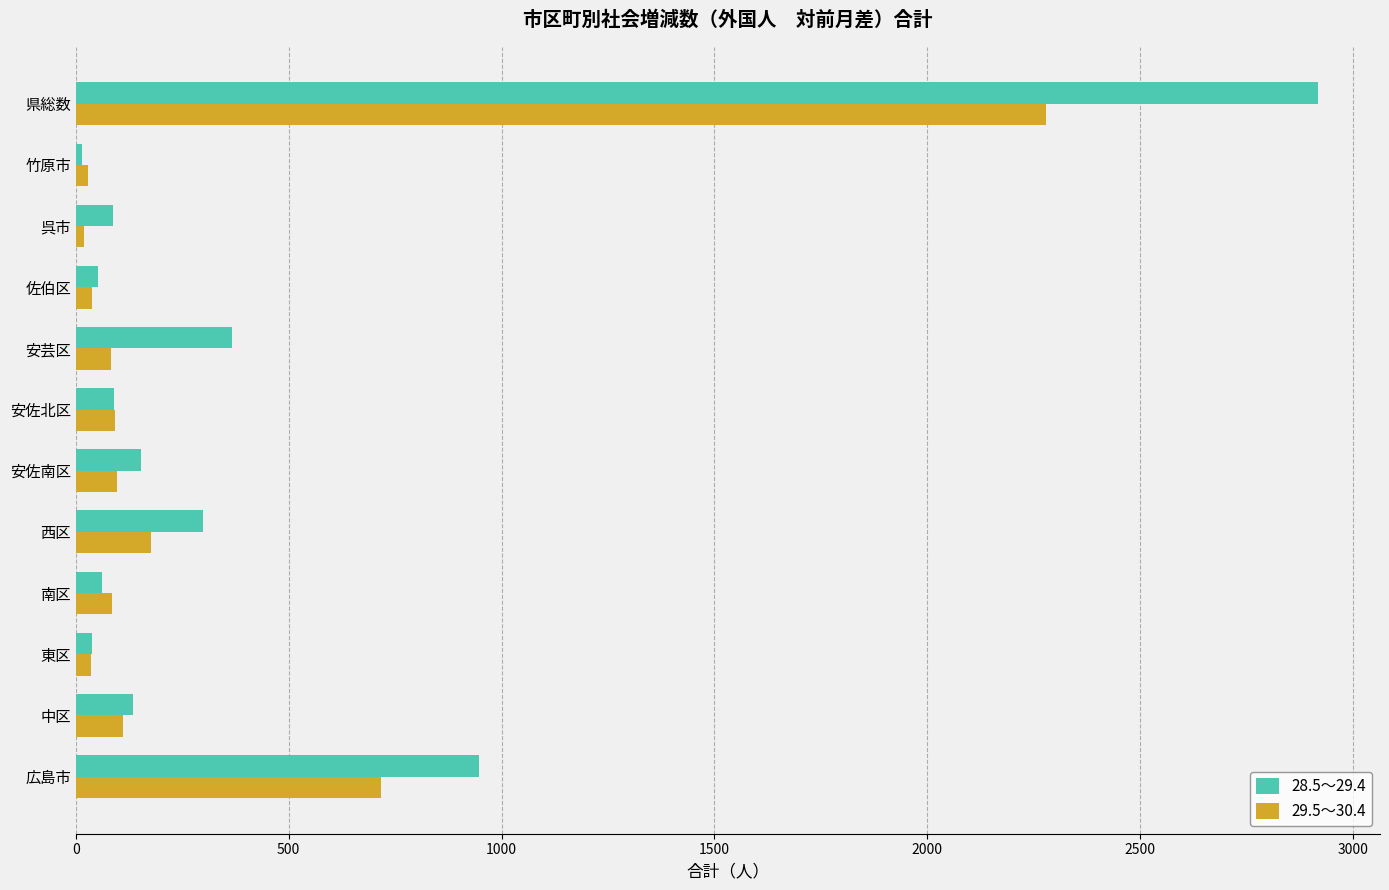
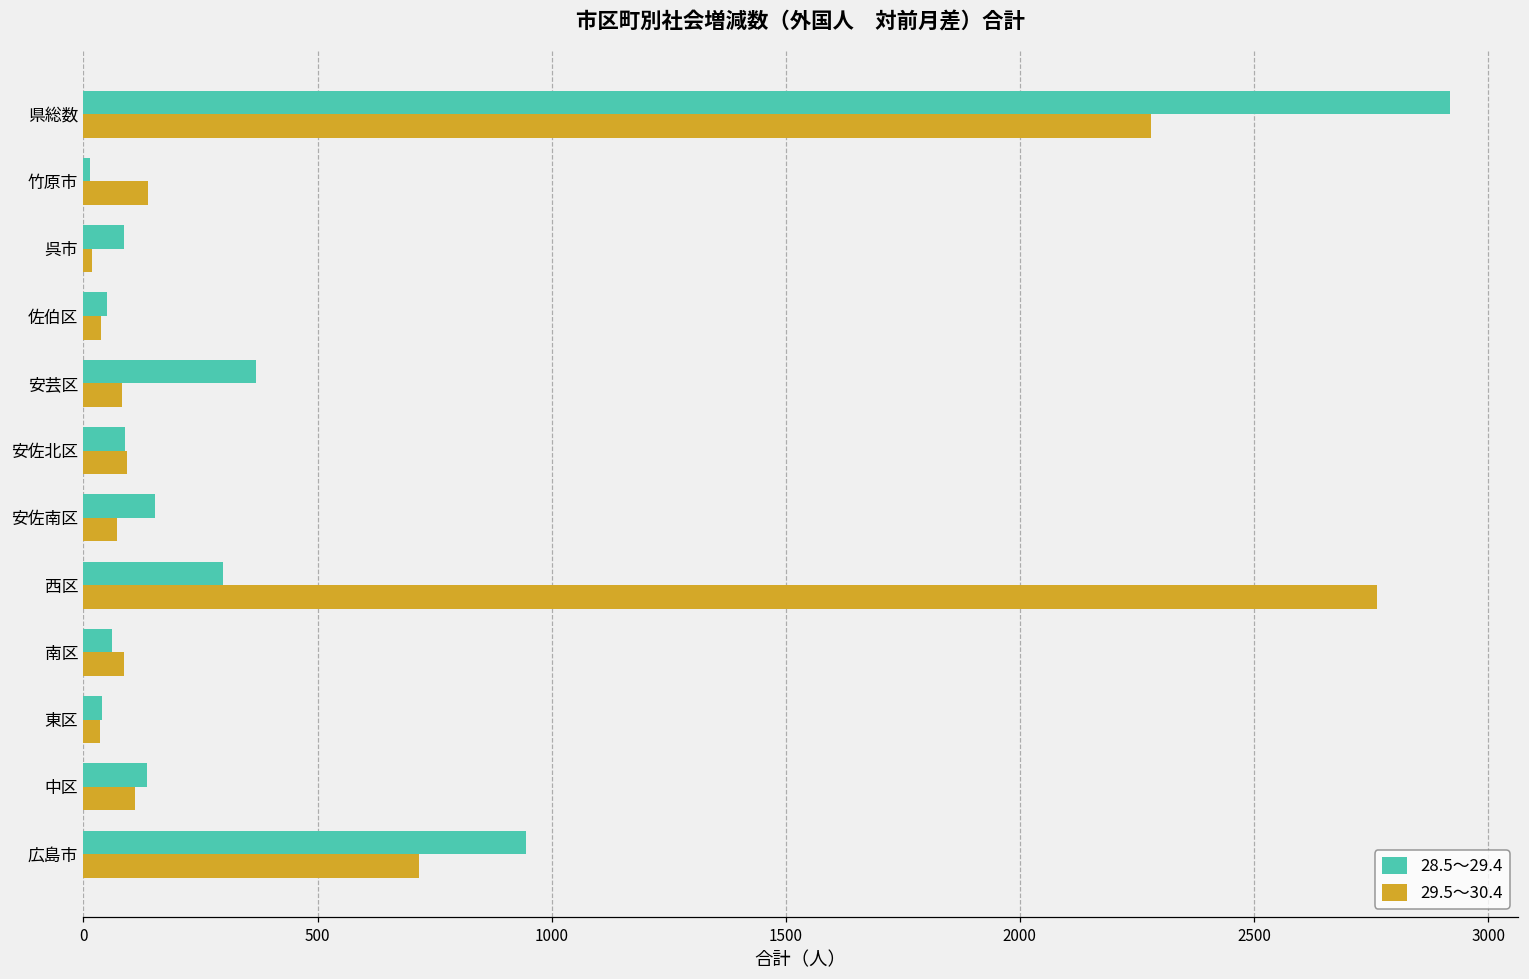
29.5～30.4, 竹原市: 30 -> 140
29.5～30.4, 安佐南区: 100 -> 70
29.5～30.4, 西区: 180 -> 2760
